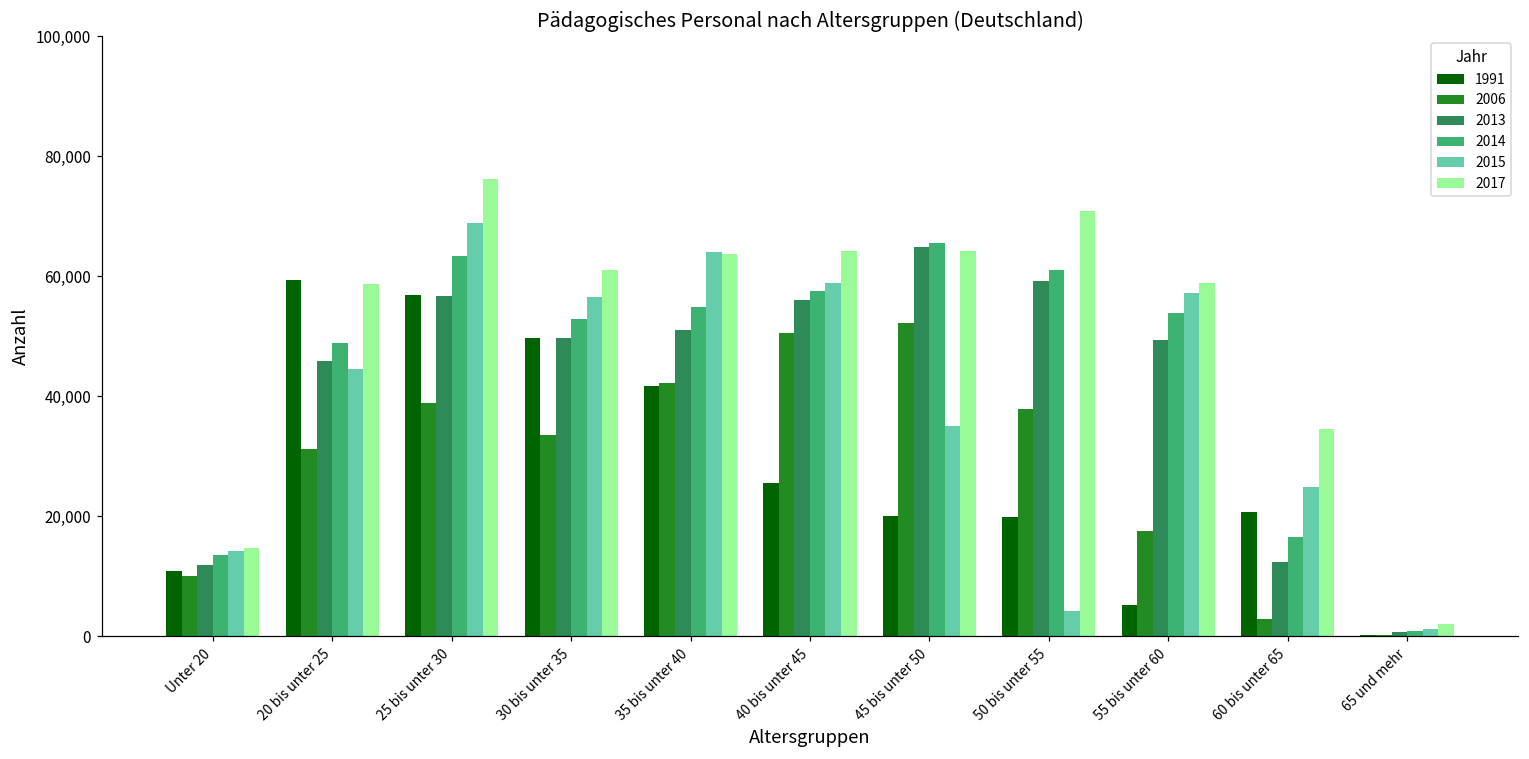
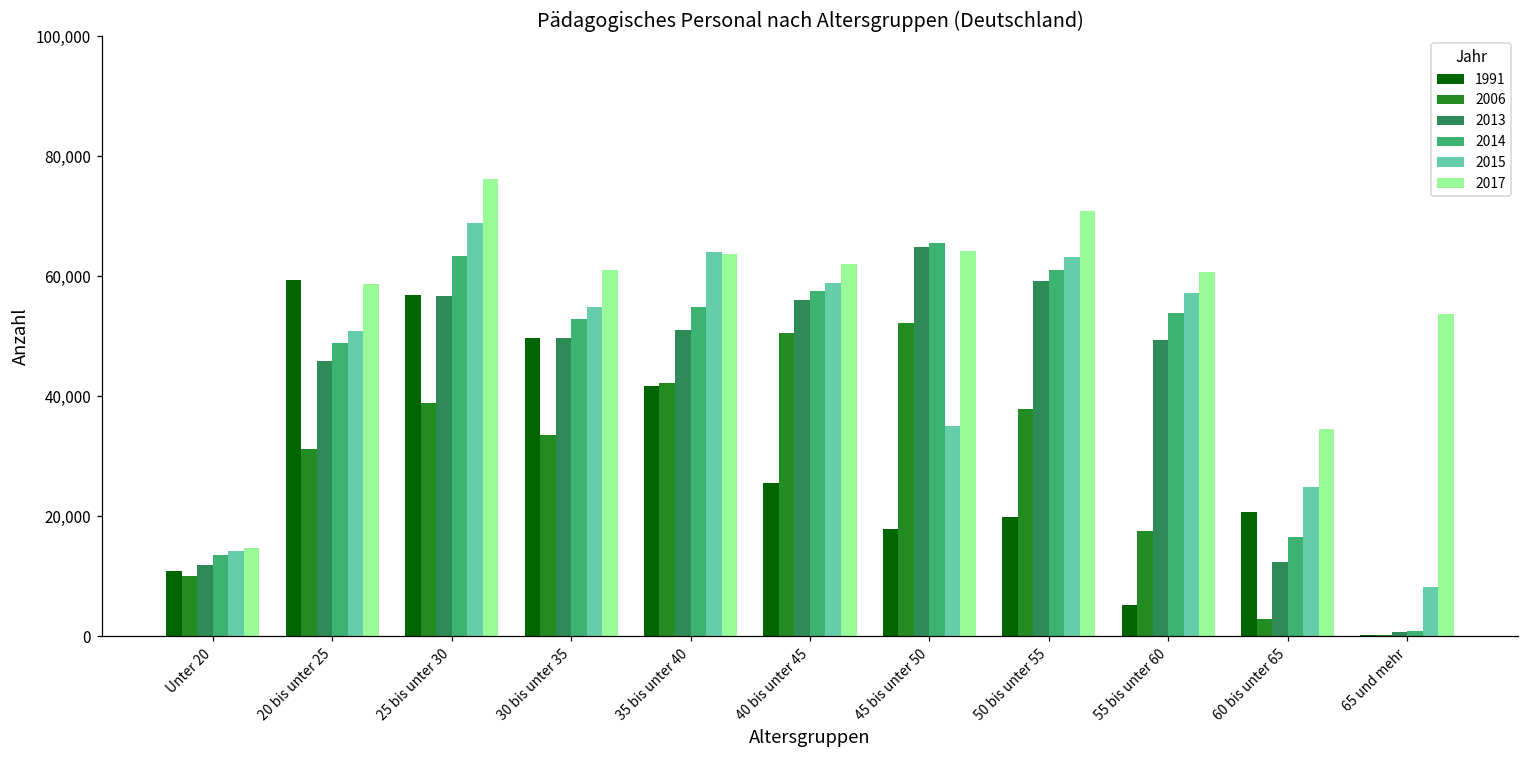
2015, 20 bis unter 25: 44,000 -> 51,000
2015, 30 bis unter 35: 57,000 -> 55,000
2017, 40 bis unter 45: 64,000 -> 62,000
1991, 45 bis unter 50: 20,000 -> 18,000
2015, 50 bis unter 55: 4,000 -> 63,000
2017, 55 bis unter 60: 59,000 -> 61,000
2015, 65 und mehr: 1,000 -> 8,000
2017, 65 und mehr: 2,000 -> 54,000
